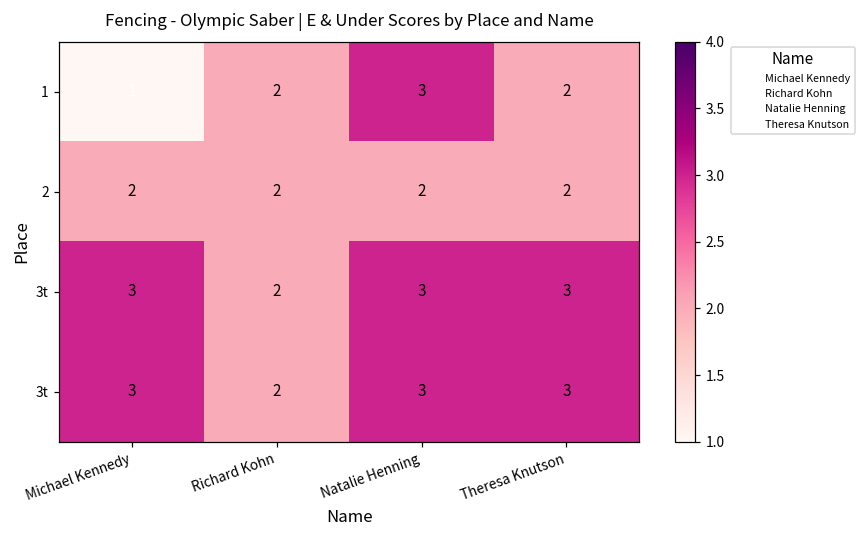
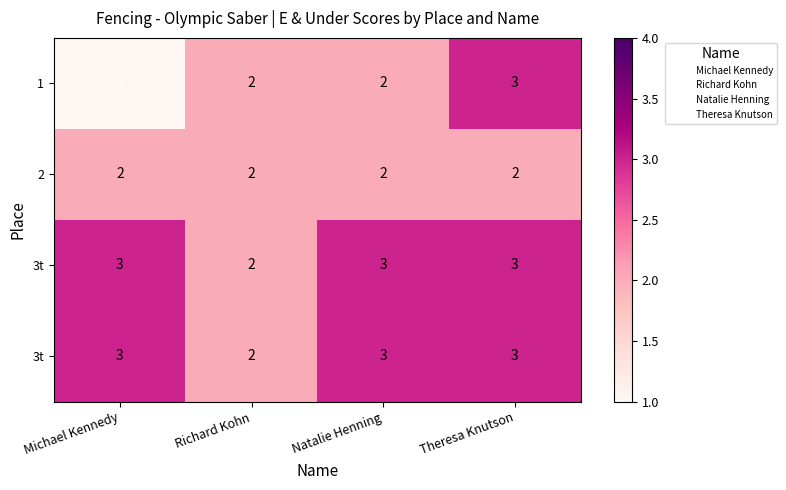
1, Natalie Henning: 3 -> 2
1, Theresa Knutson: 2 -> 3
